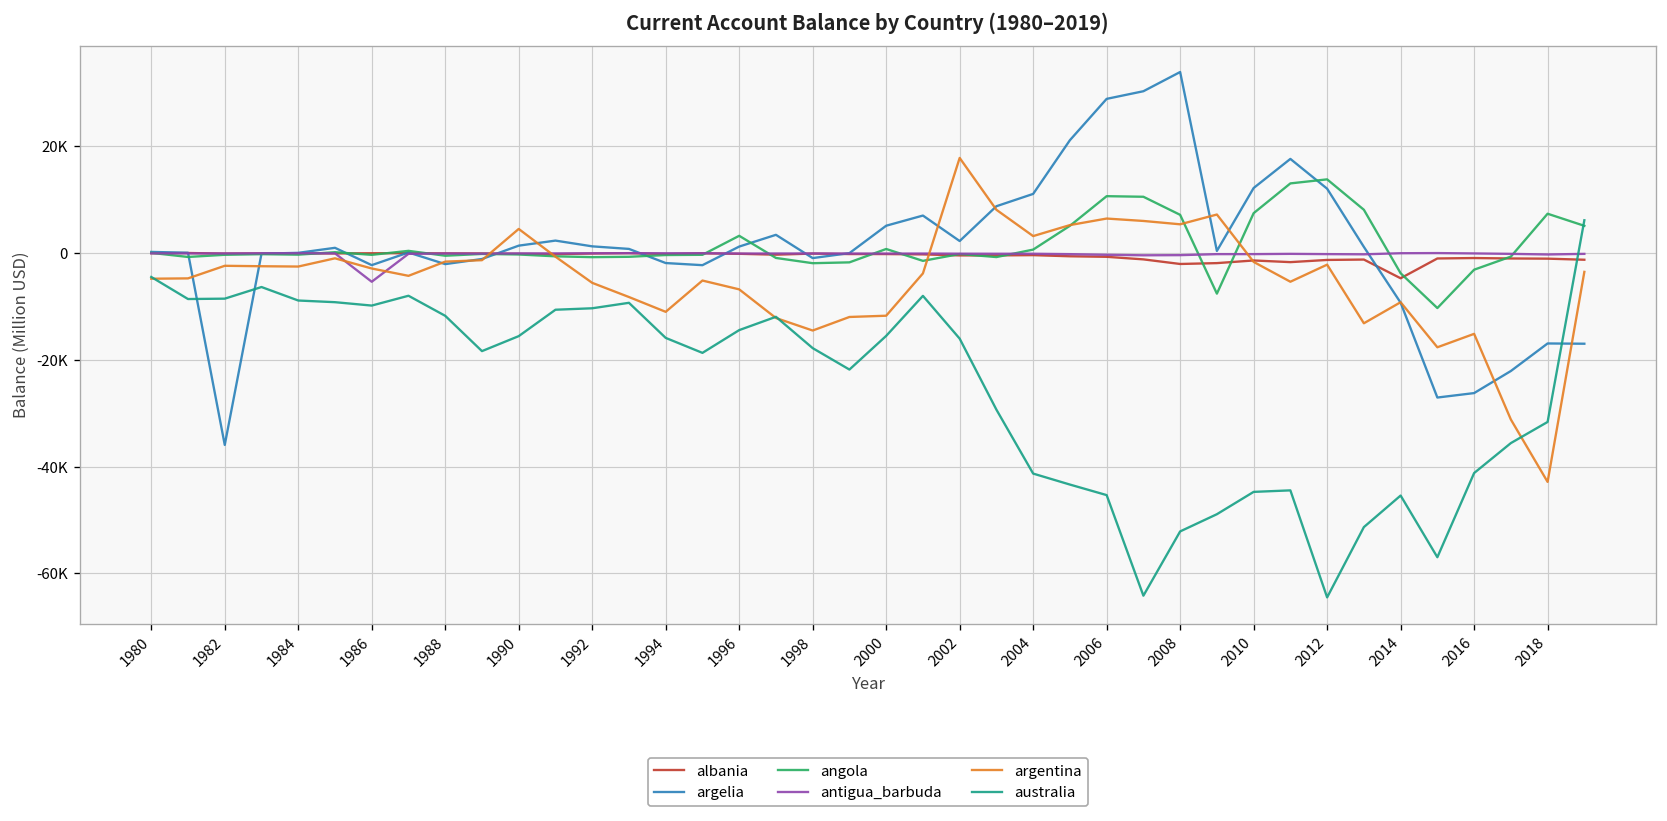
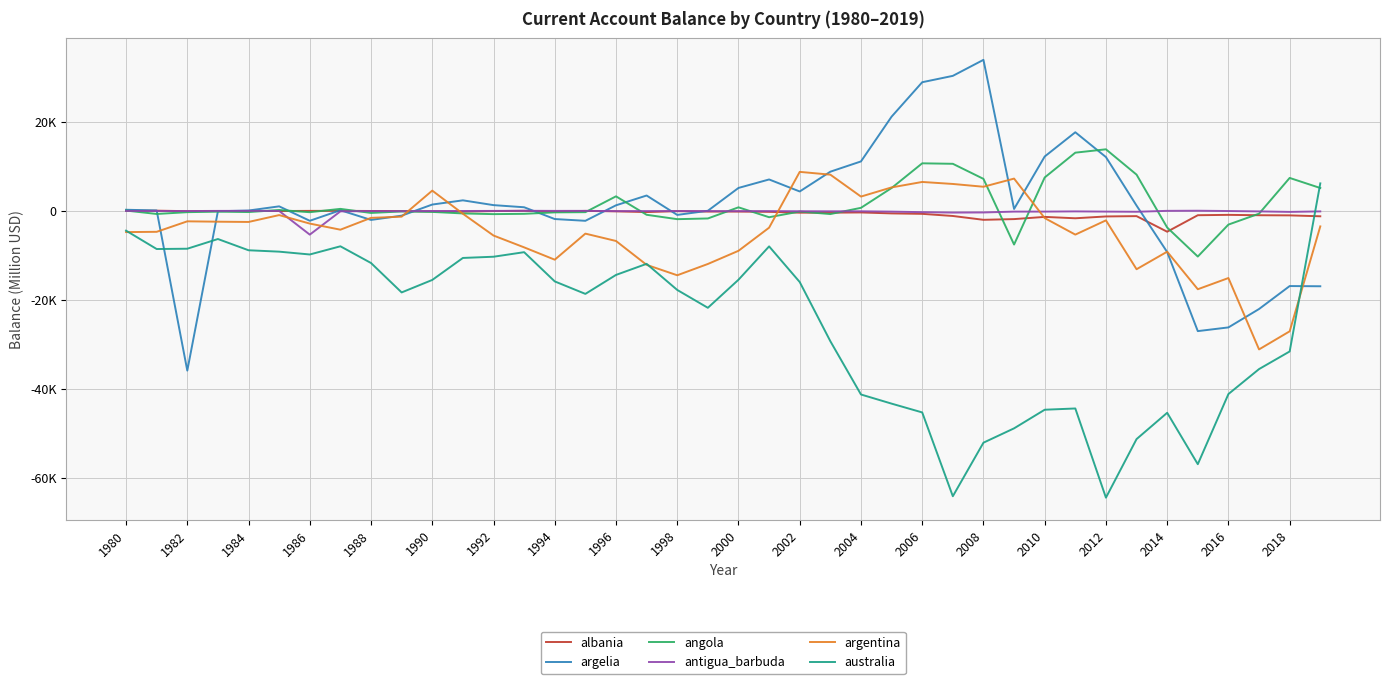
argentina, 2000: -12000 -> -9000
argelia, 2002: 2000 -> 4000
argentina, 2002: 18000 -> 9000
argentina, 2018: -43000 -> -27000
